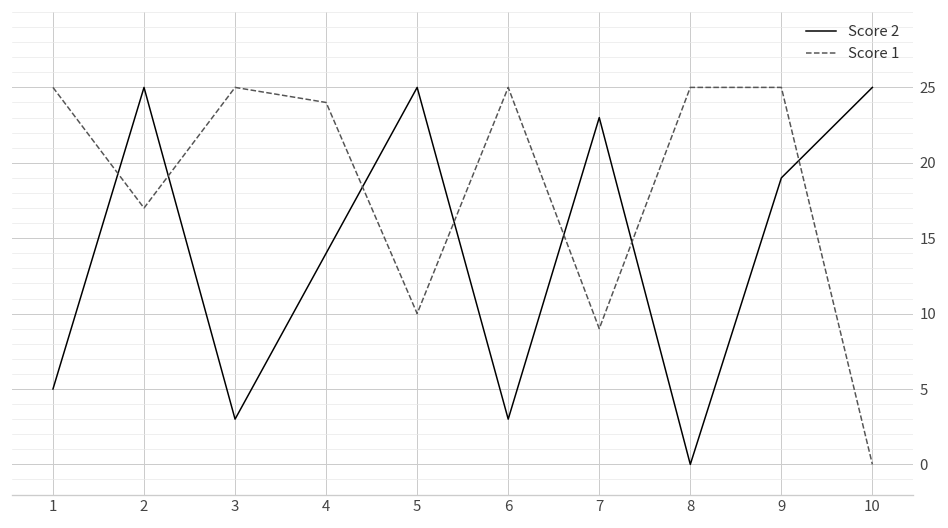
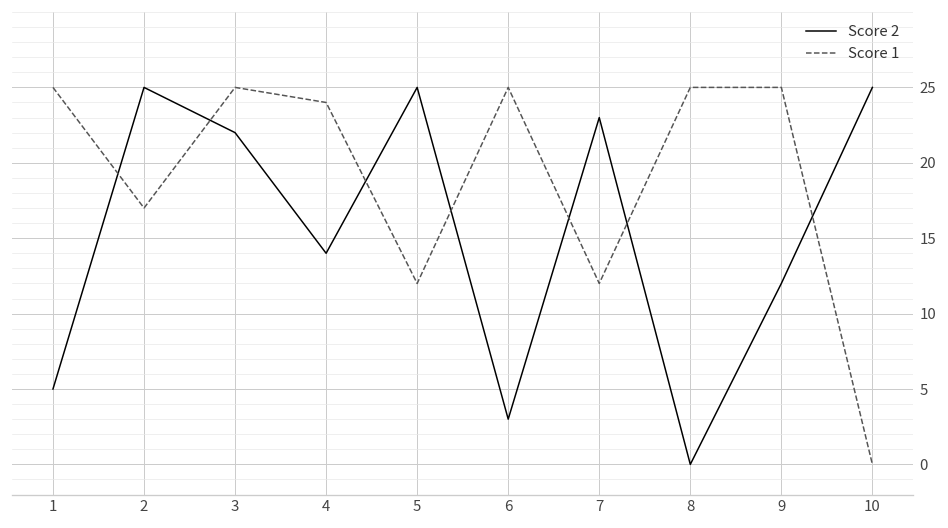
Score 2, 3: 3 -> 22
Score 1, 5: 10 -> 12
Score 1, 7: 9 -> 12
Score 2, 9: 19 -> 12
